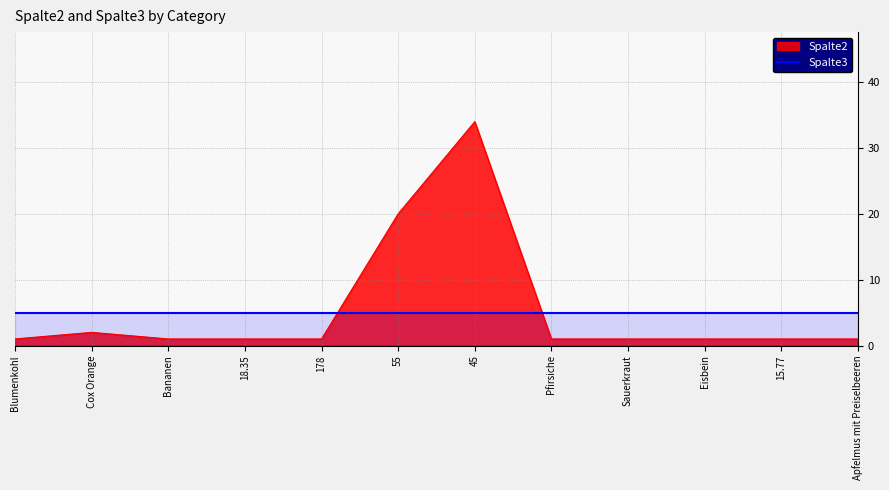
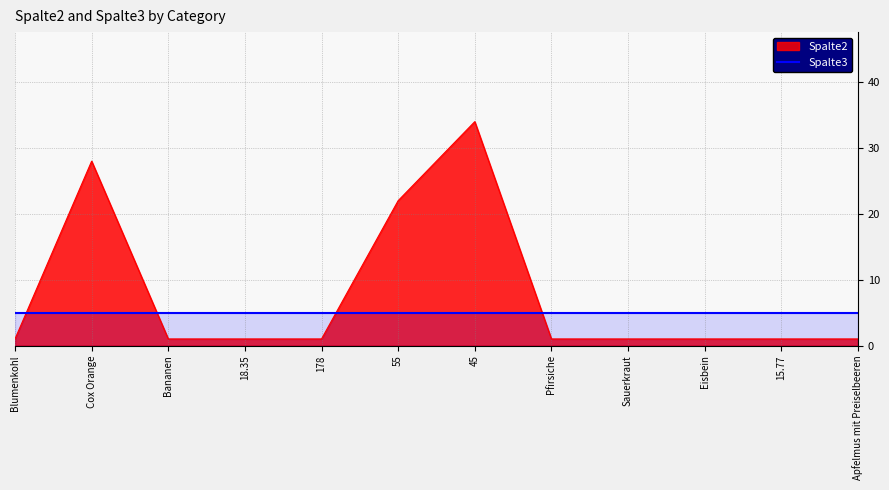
Spalte2, Cox Orange: 2 -> 28
Spalte2, 55: 20 -> 22
